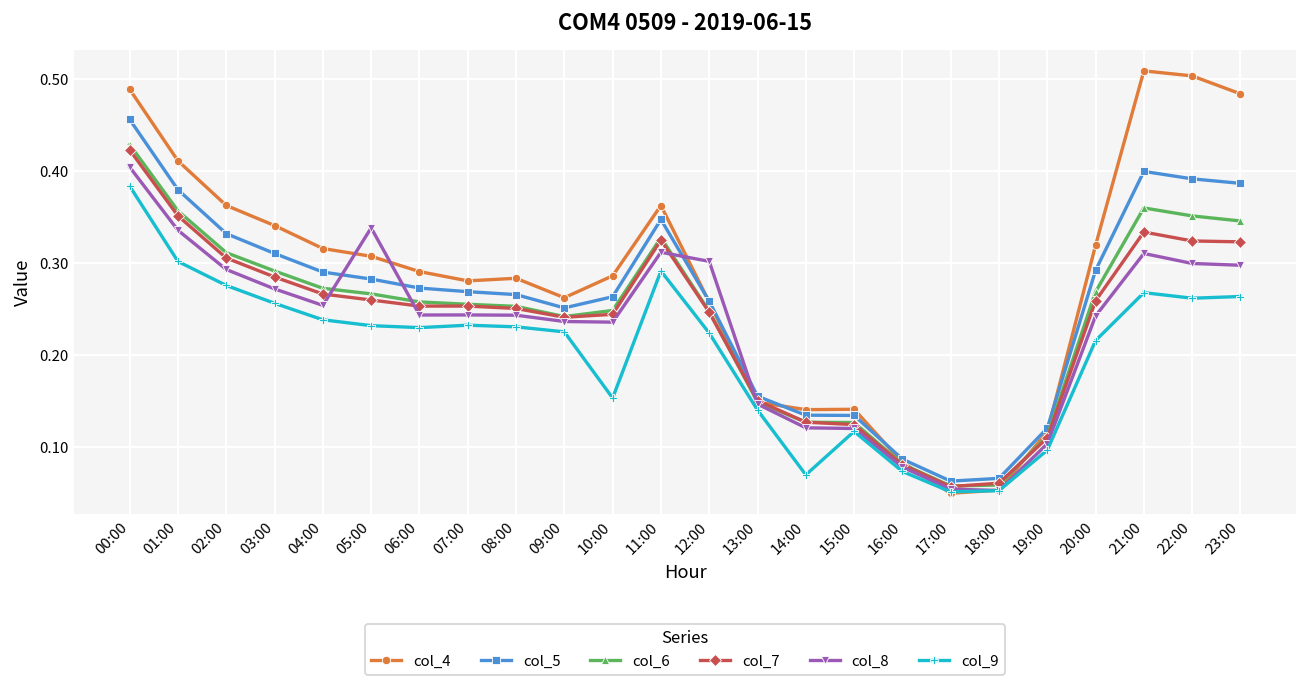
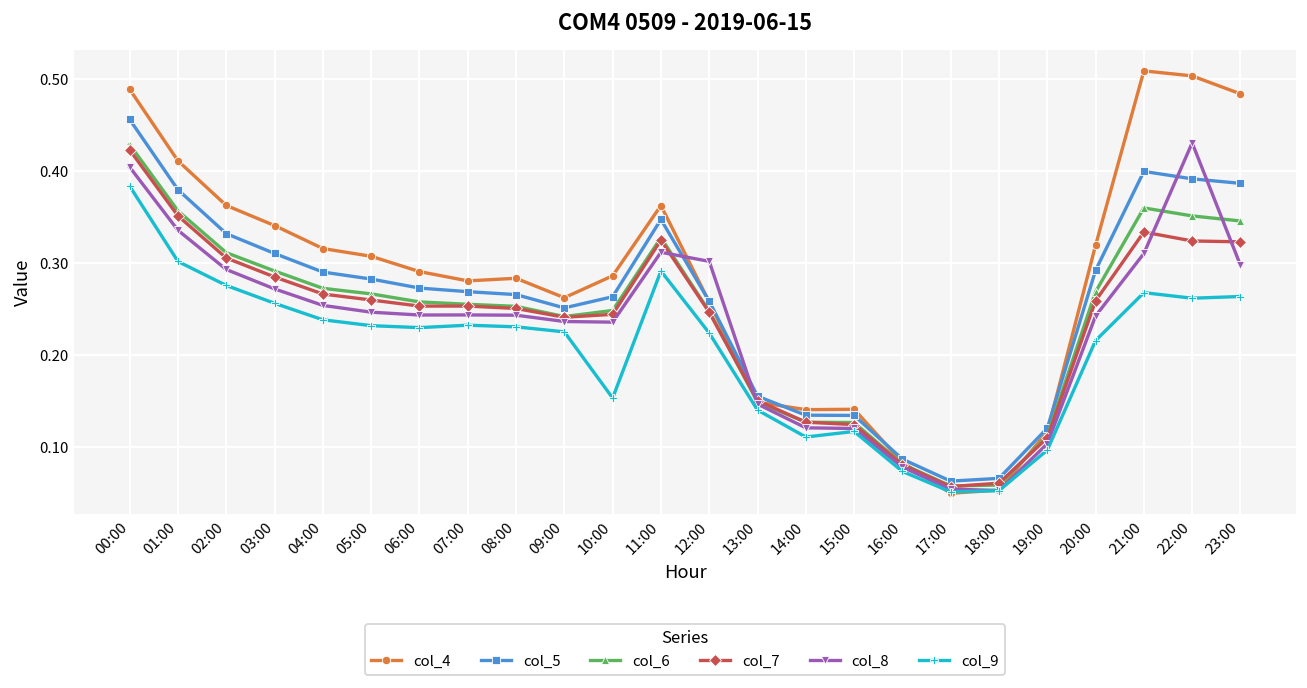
col_8, 05:00: 0.34 -> 0.25
col_9, 14:00: 0.07 -> 0.11
col_8, 22:00: 0.30 -> 0.43
